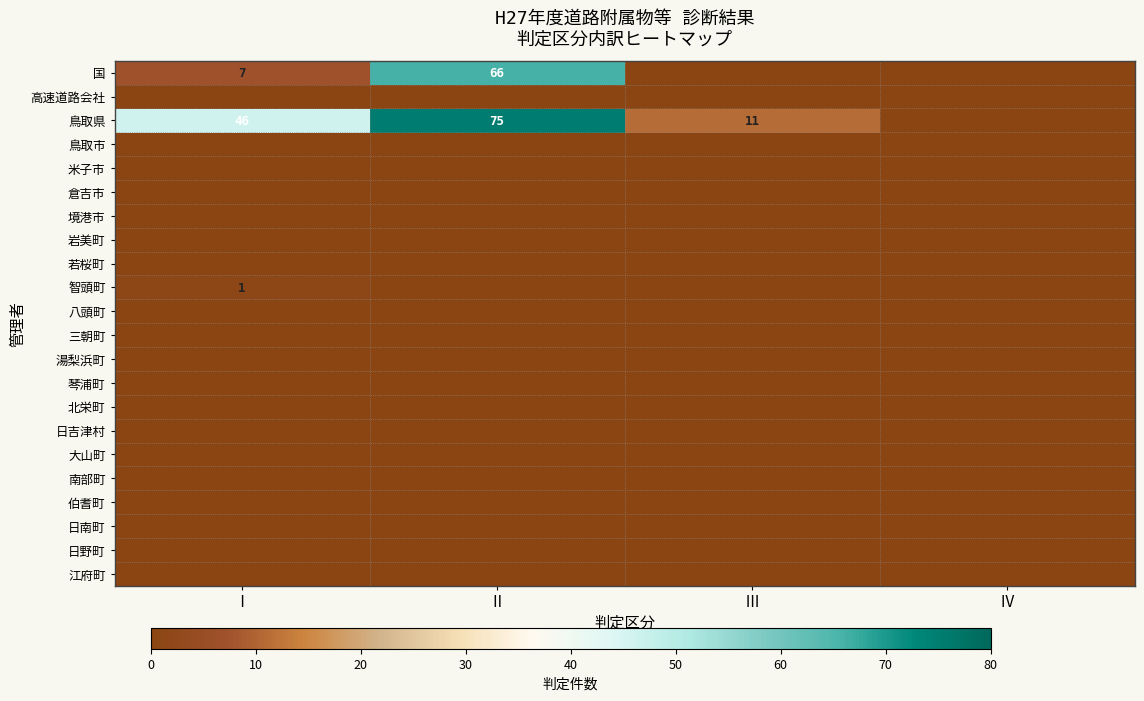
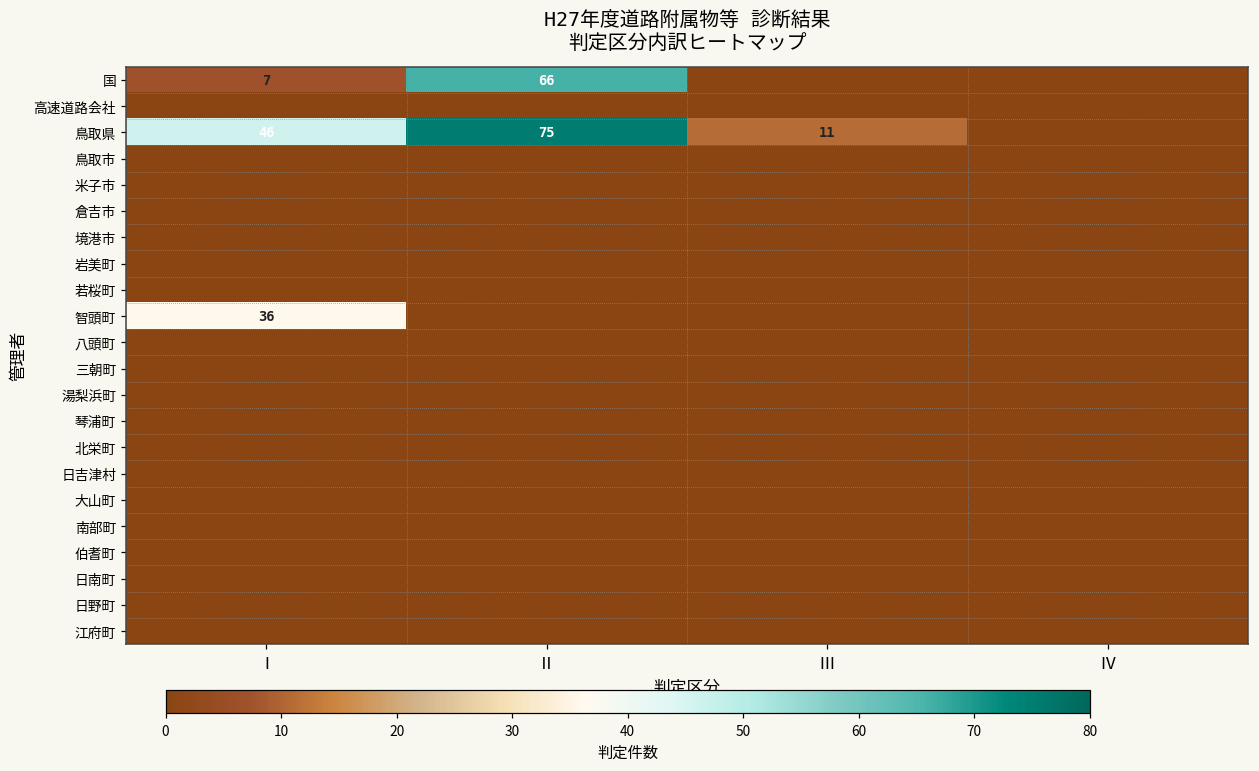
智頭町, Ⅰ: 1 -> 36
